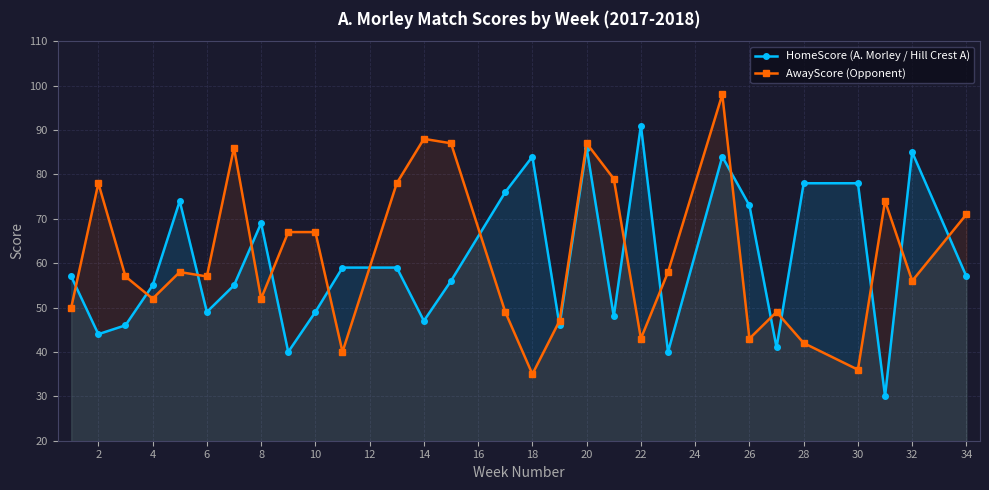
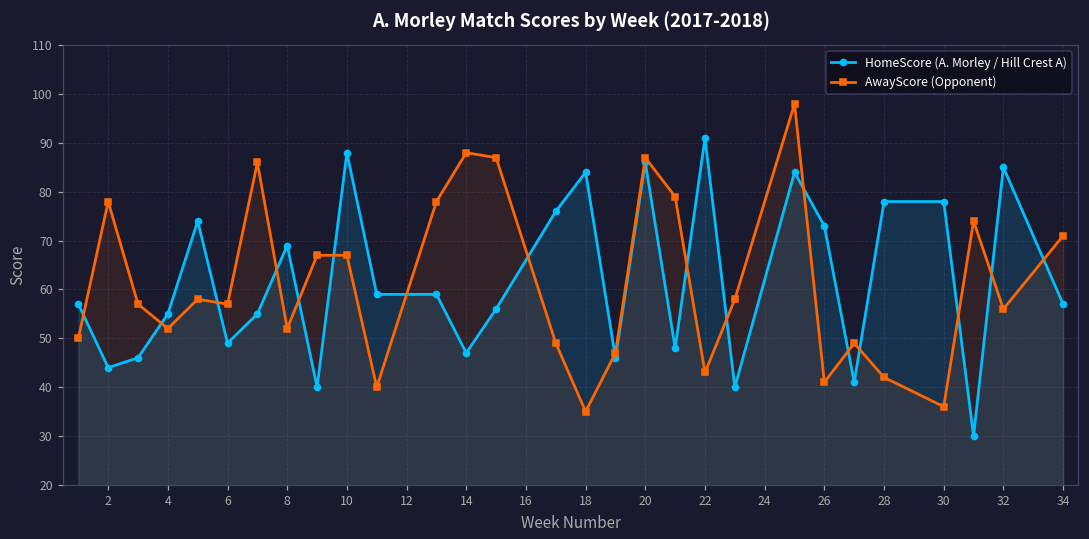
HomeScore (A. Morley / Hill Crest A), 10: 49 -> 88
AwayScore (Opponent), 26: 43 -> 41
